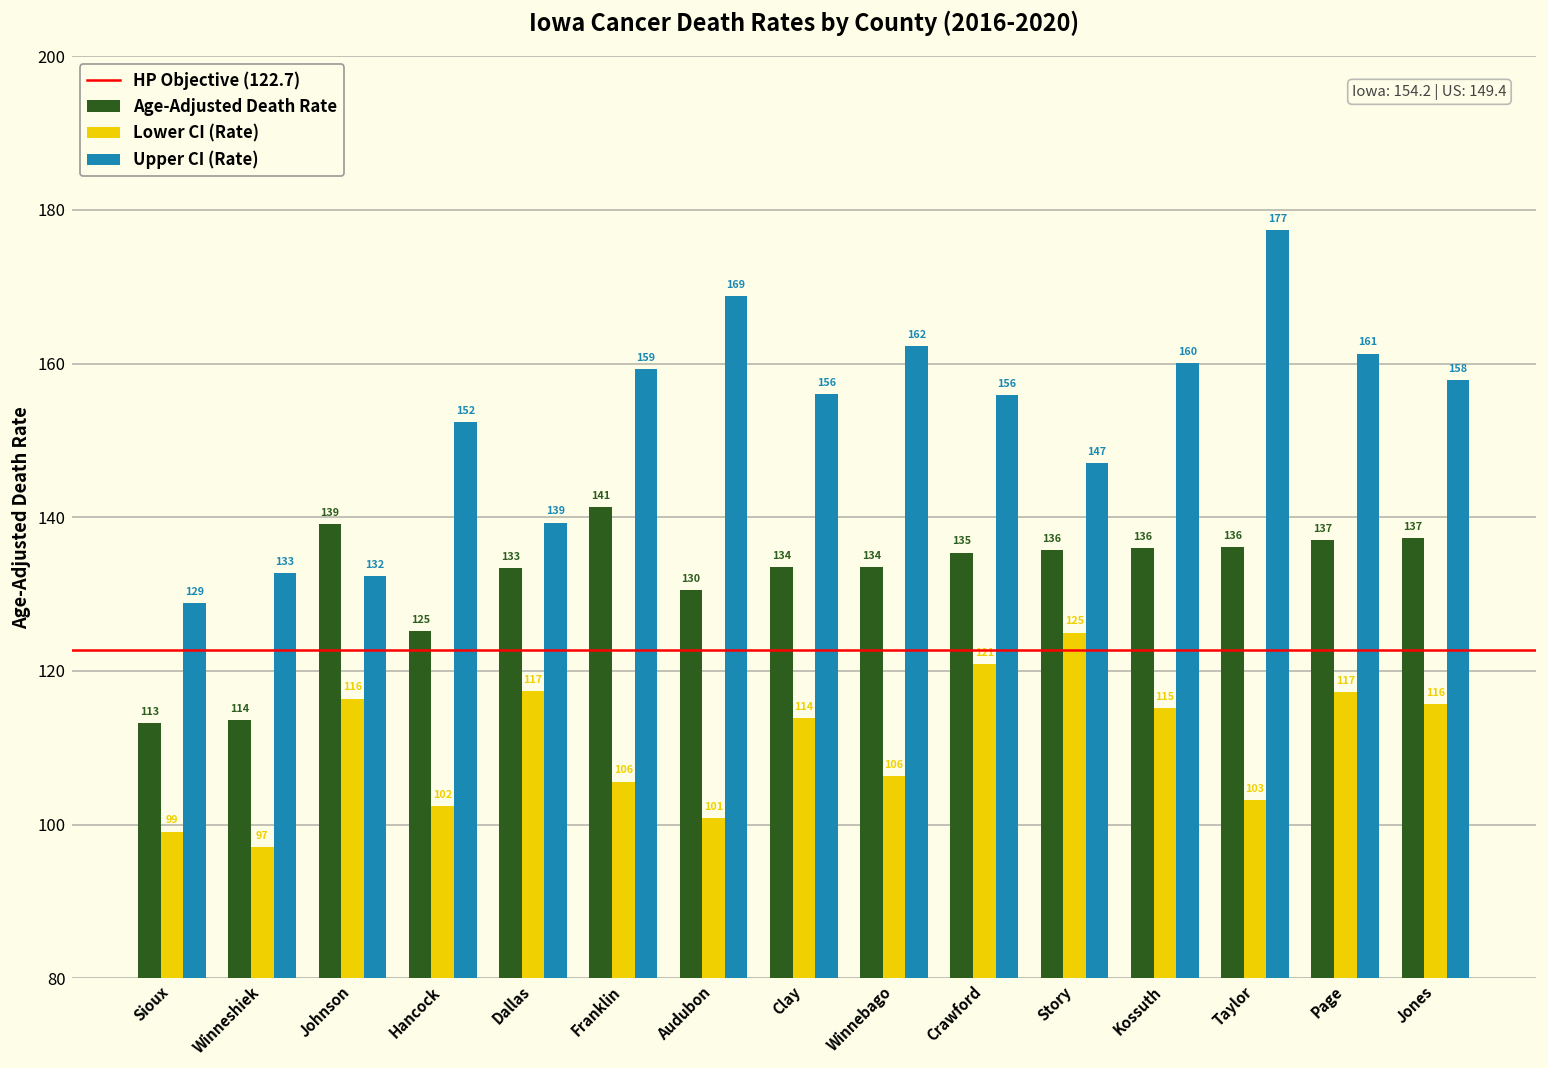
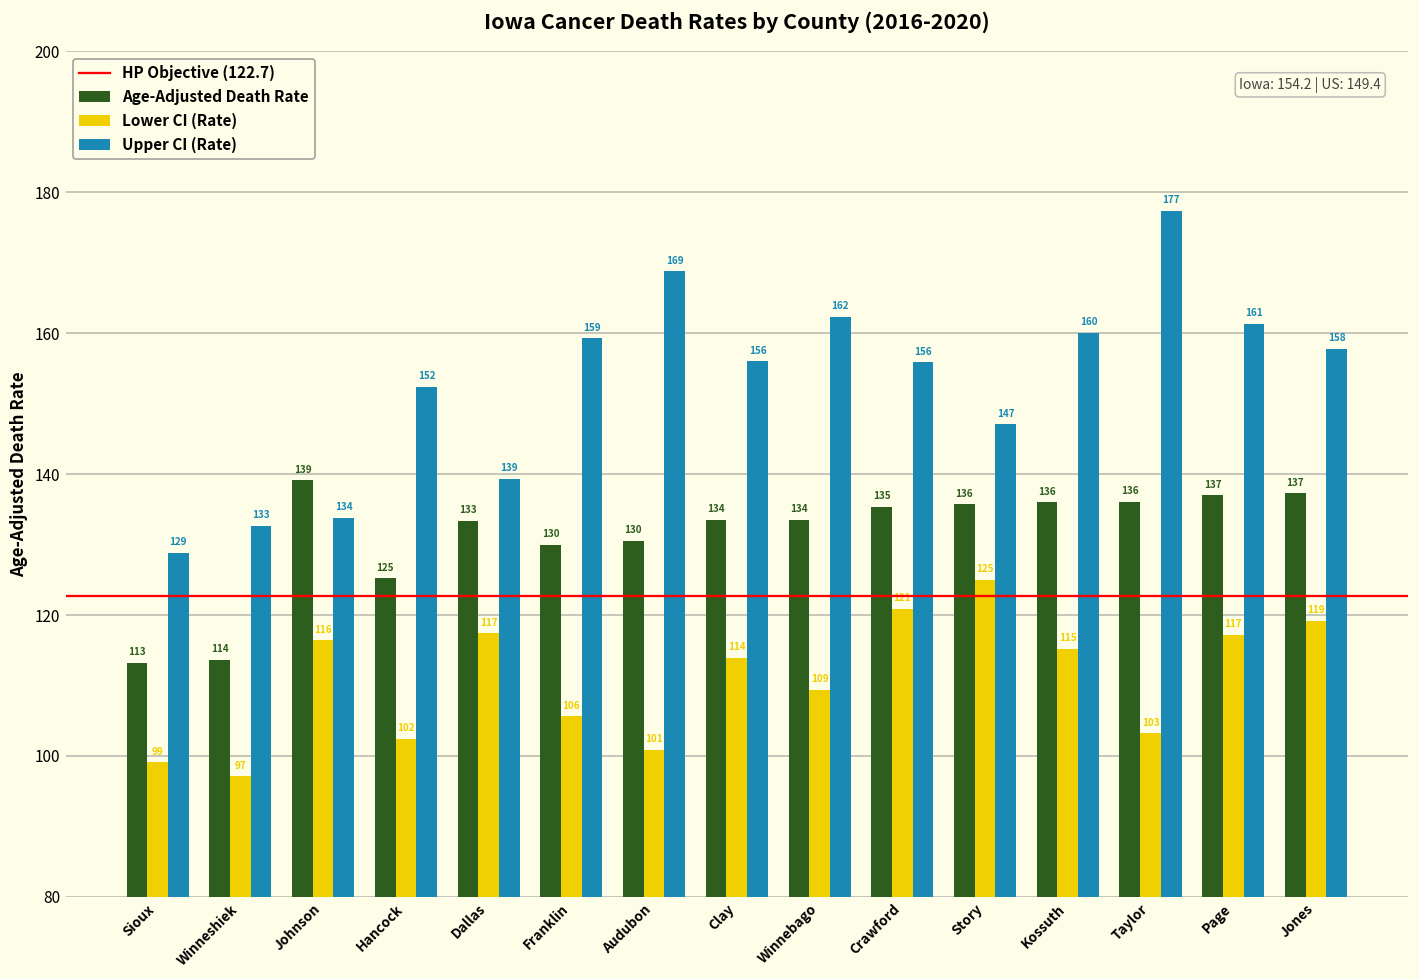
Upper CI (Rate), Johnson: 132 -> 134
Age-Adjusted Death Rate, Franklin: 141 -> 130
Lower CI (Rate), Winnebago: 106 -> 109
Lower CI (Rate), Jones: 116 -> 119
